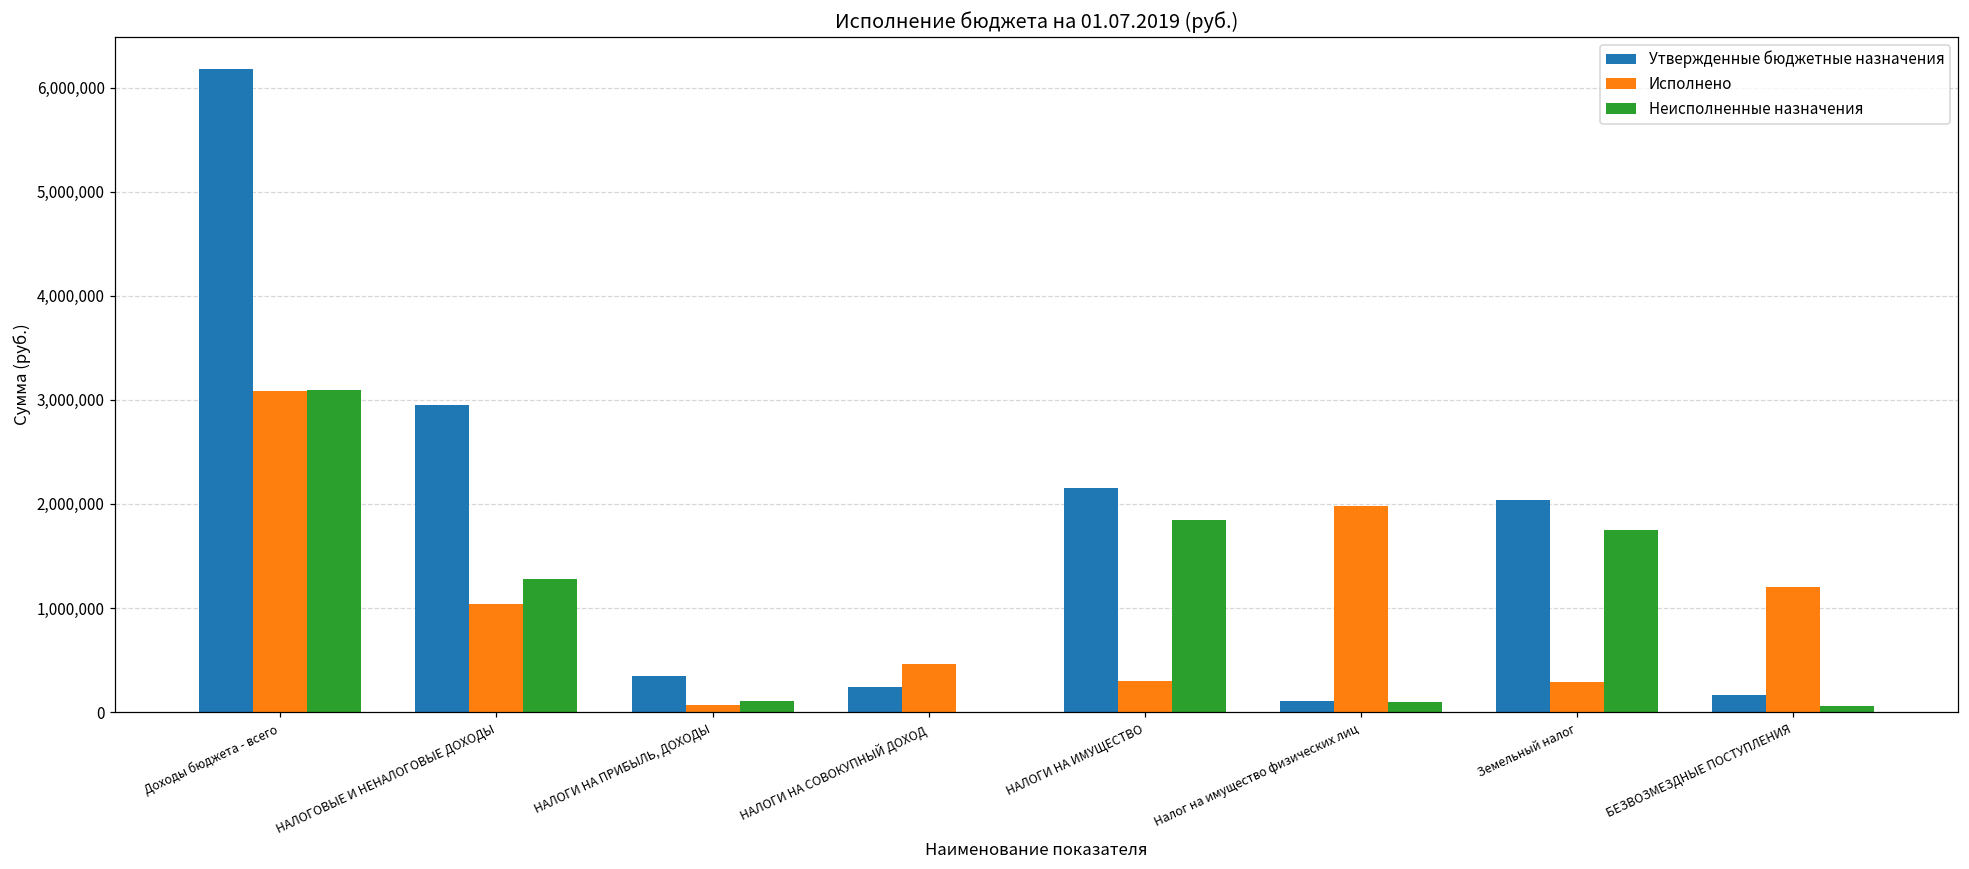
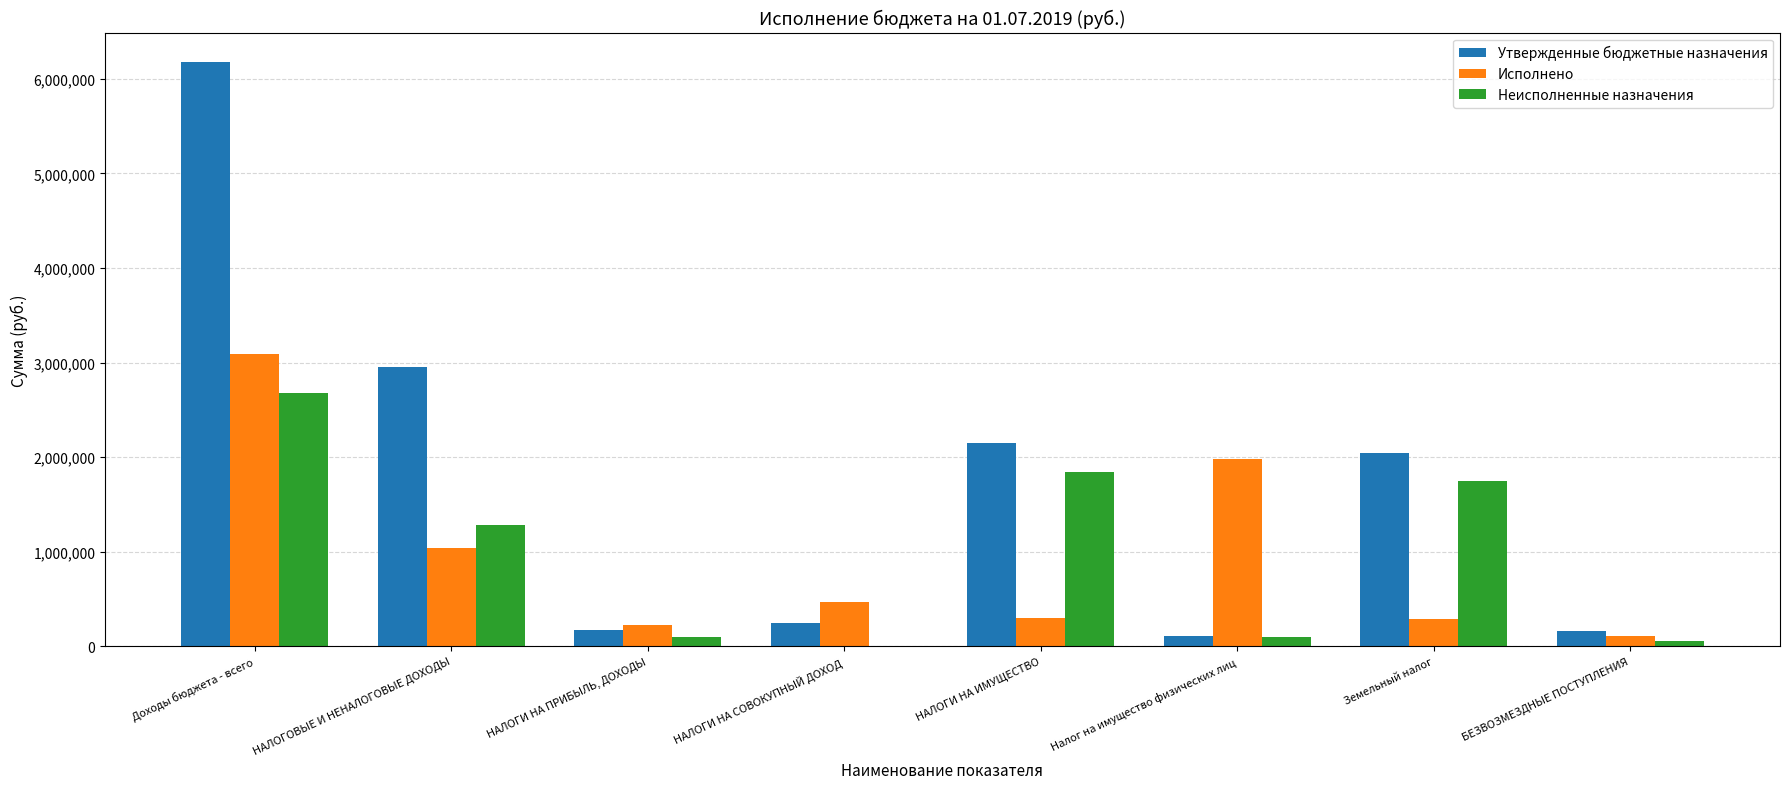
Неисполненные назначения, Доходы бюджета - всего: 3,100,000 -> 2,700,000
Утвержденные бюджетные назначения, НАЛОГИ НА ПРИБЫЛЬ, ДОХОДЫ: 300,000 -> 200,000
Исполнено, НАЛОГИ НА ПРИБЫЛЬ, ДОХОДЫ: 100,000 -> 200,000
Исполнено, БЕЗВОЗМЕЗДНЫЕ ПОСТУПЛЕНИЯ: 1,200,000 -> 100,000
